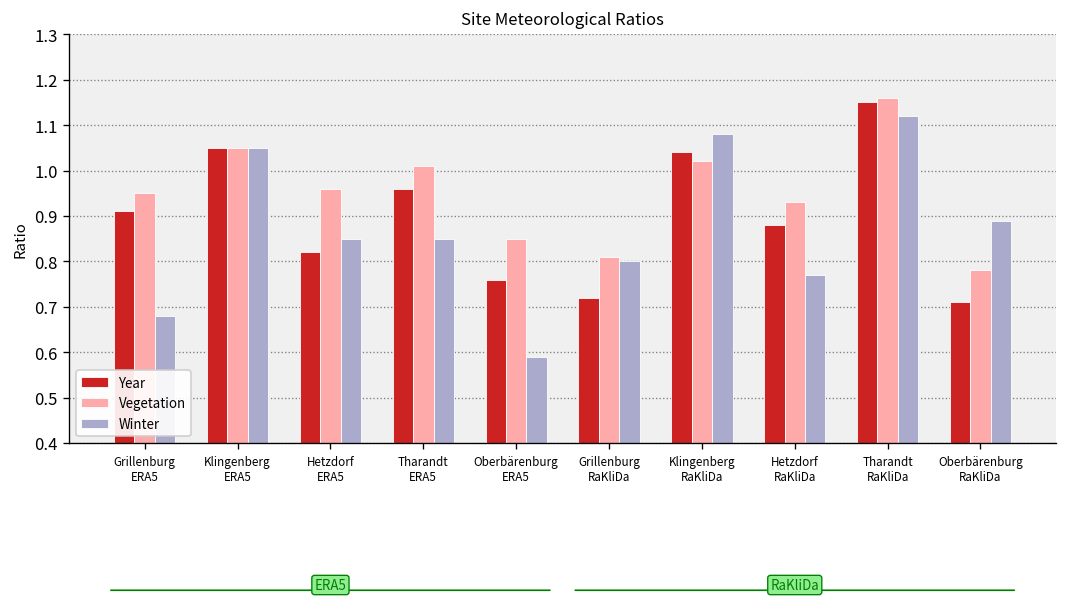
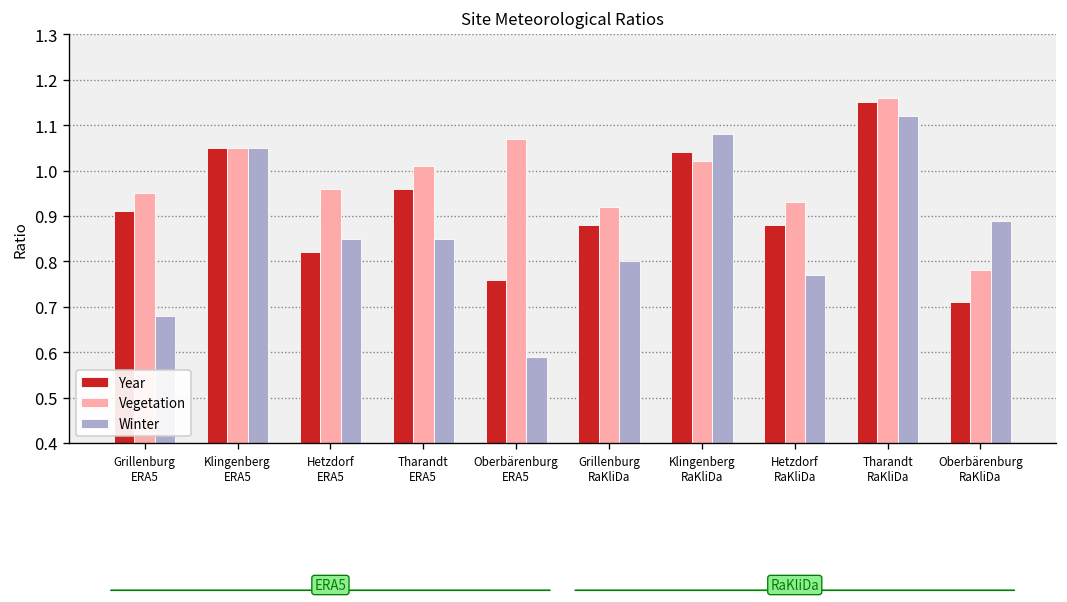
Vegetation, Oberbärenburg ERA5: 0.85 -> 1.07
Year, Grillenburg RaKliDa: 0.72 -> 0.88
Vegetation, Grillenburg RaKliDa: 0.81 -> 0.92
